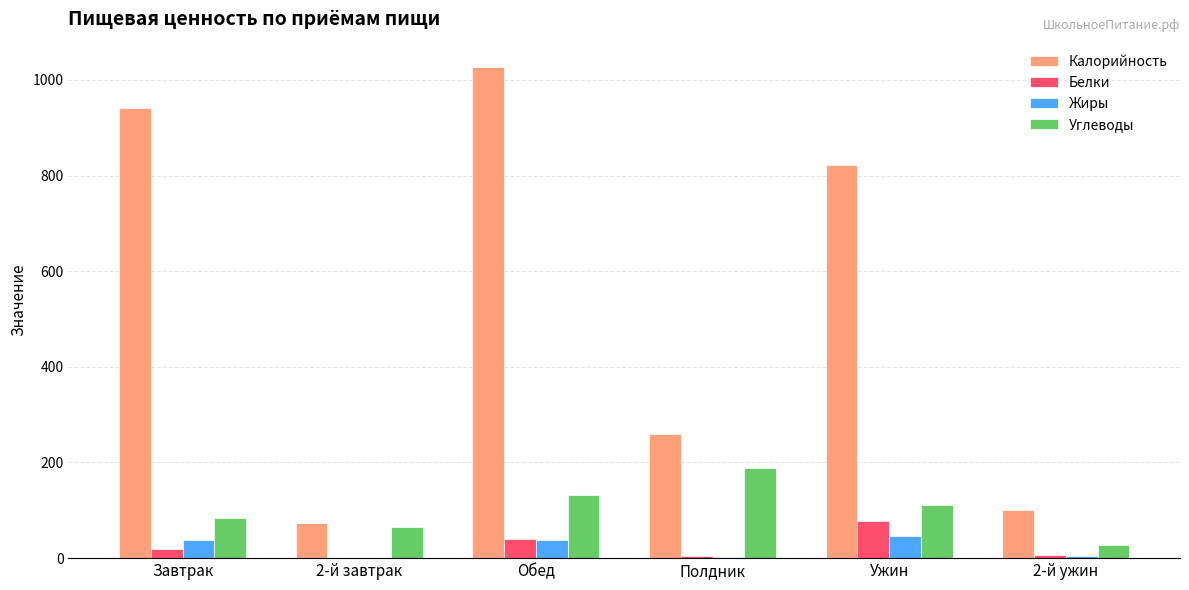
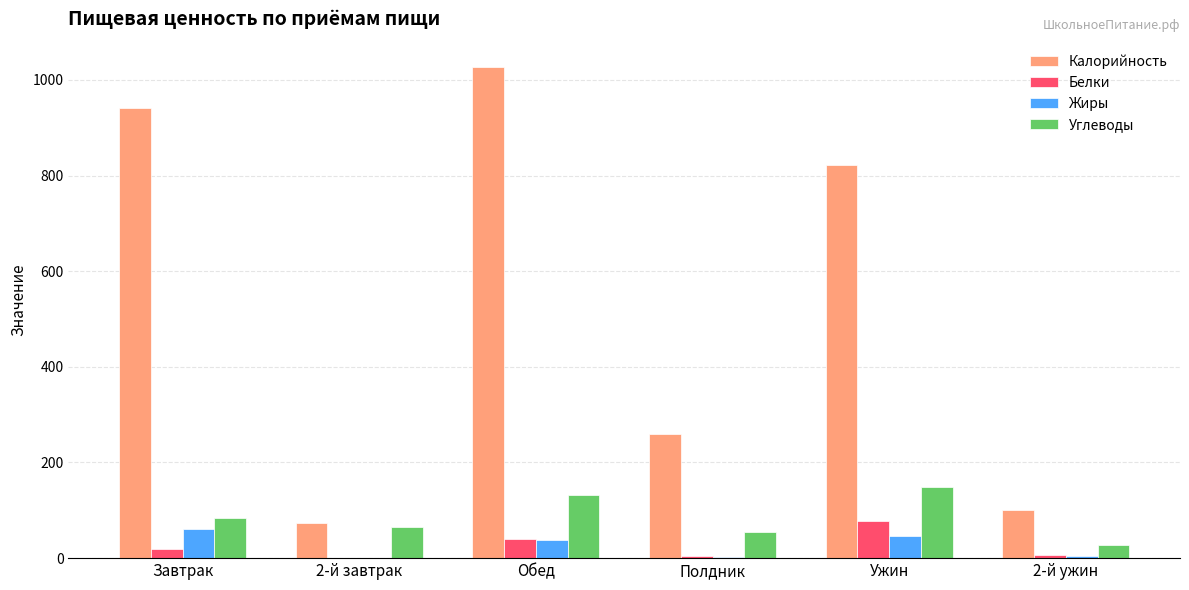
Жиры, Завтрак: 40 -> 60
Углеводы, Полдник: 190 -> 50
Углеводы, Ужин: 110 -> 150
